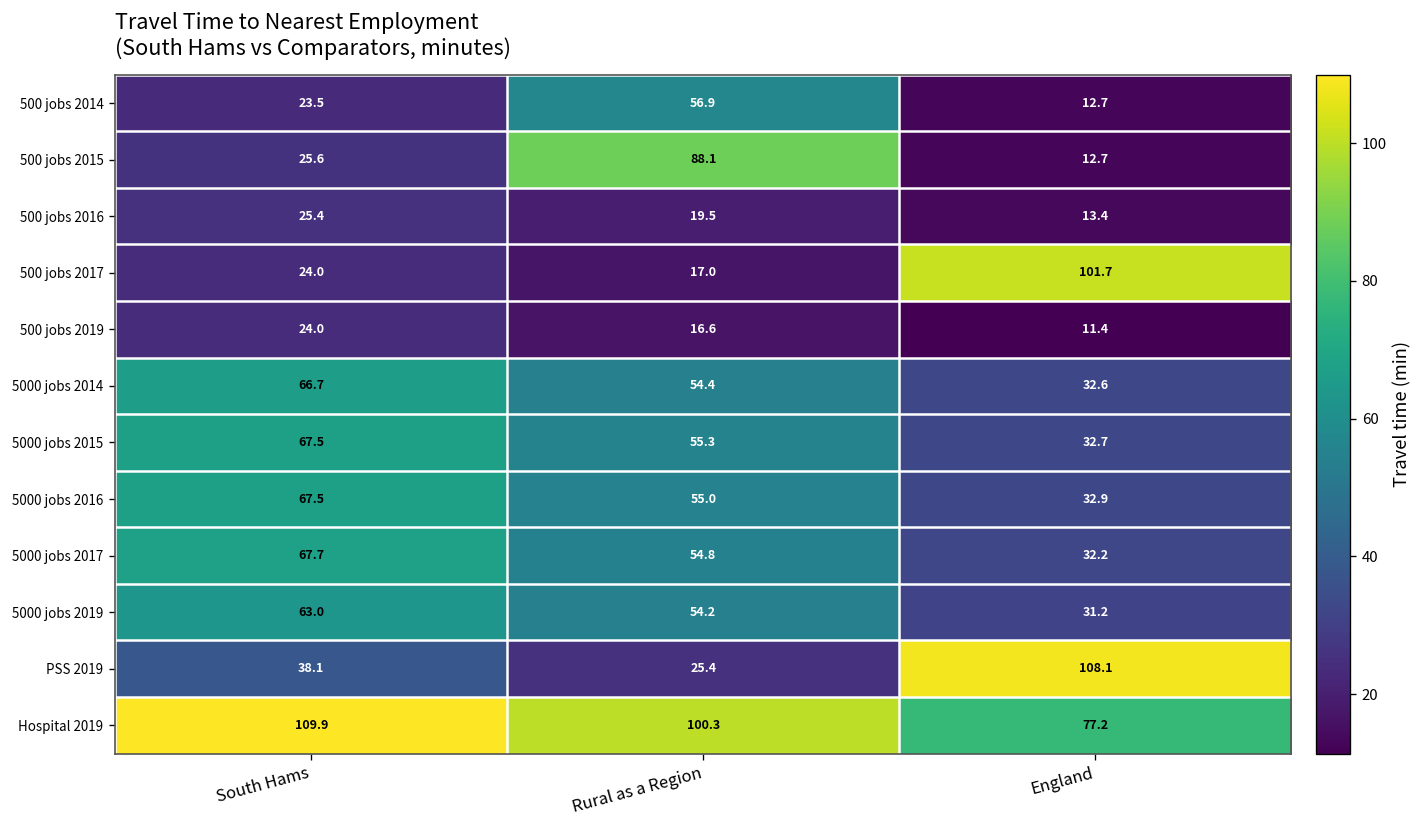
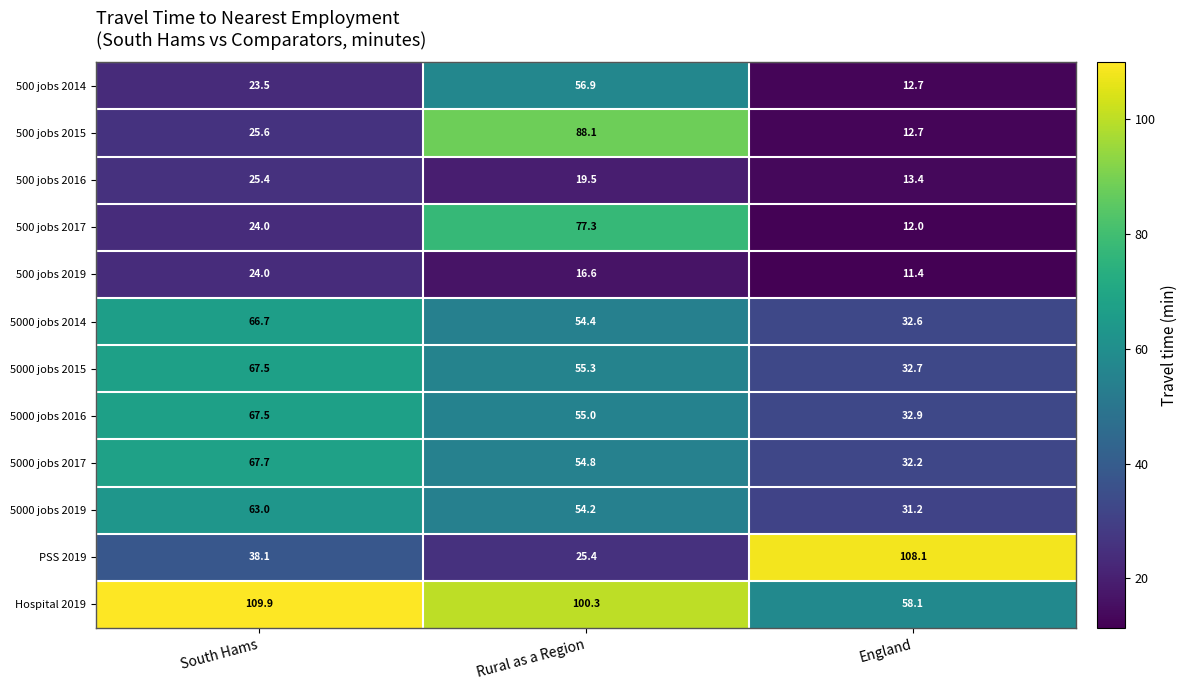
500 jobs 2017, Rural as a Region: 17.0 -> 77.3
500 jobs 2017, England: 101.7 -> 12.0
Hospital 2019, England: 77.2 -> 58.1
